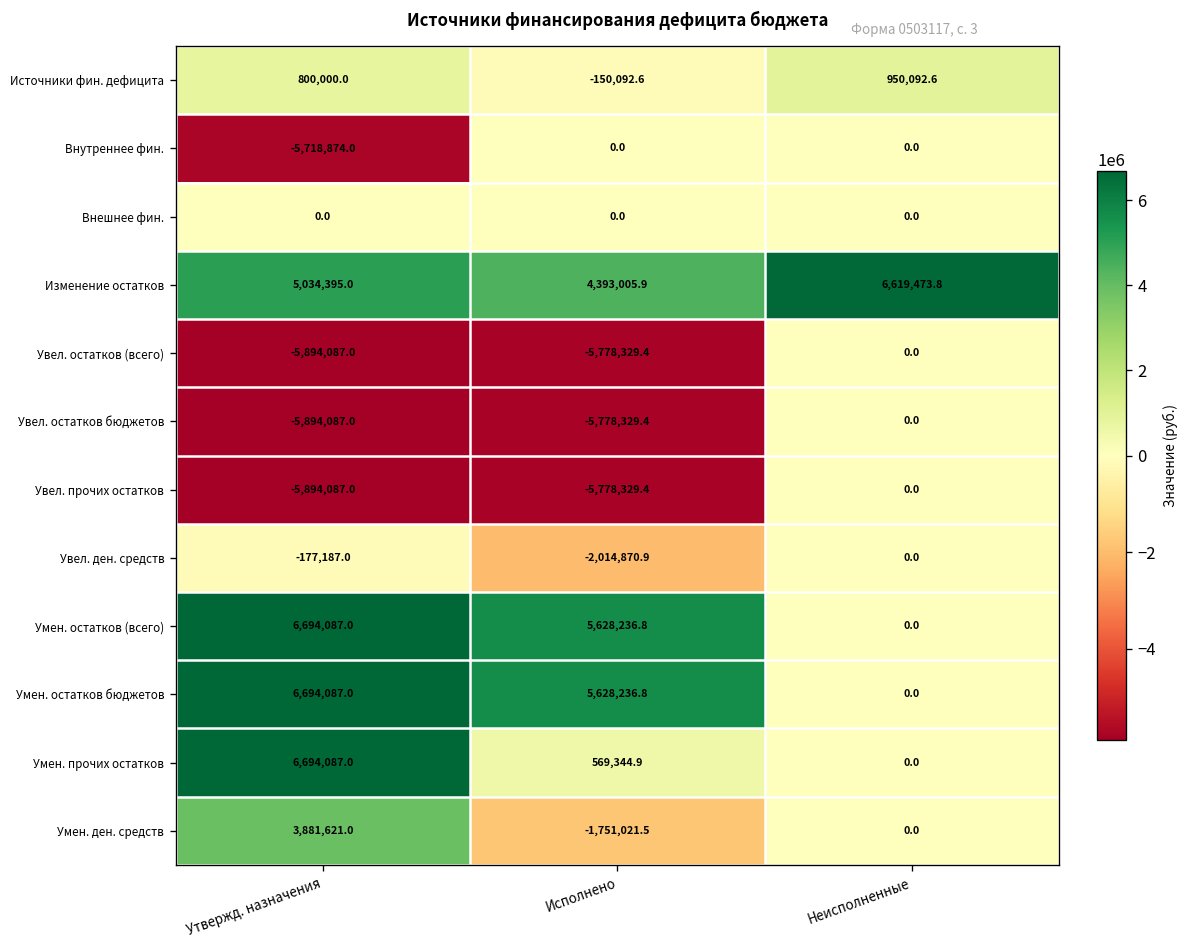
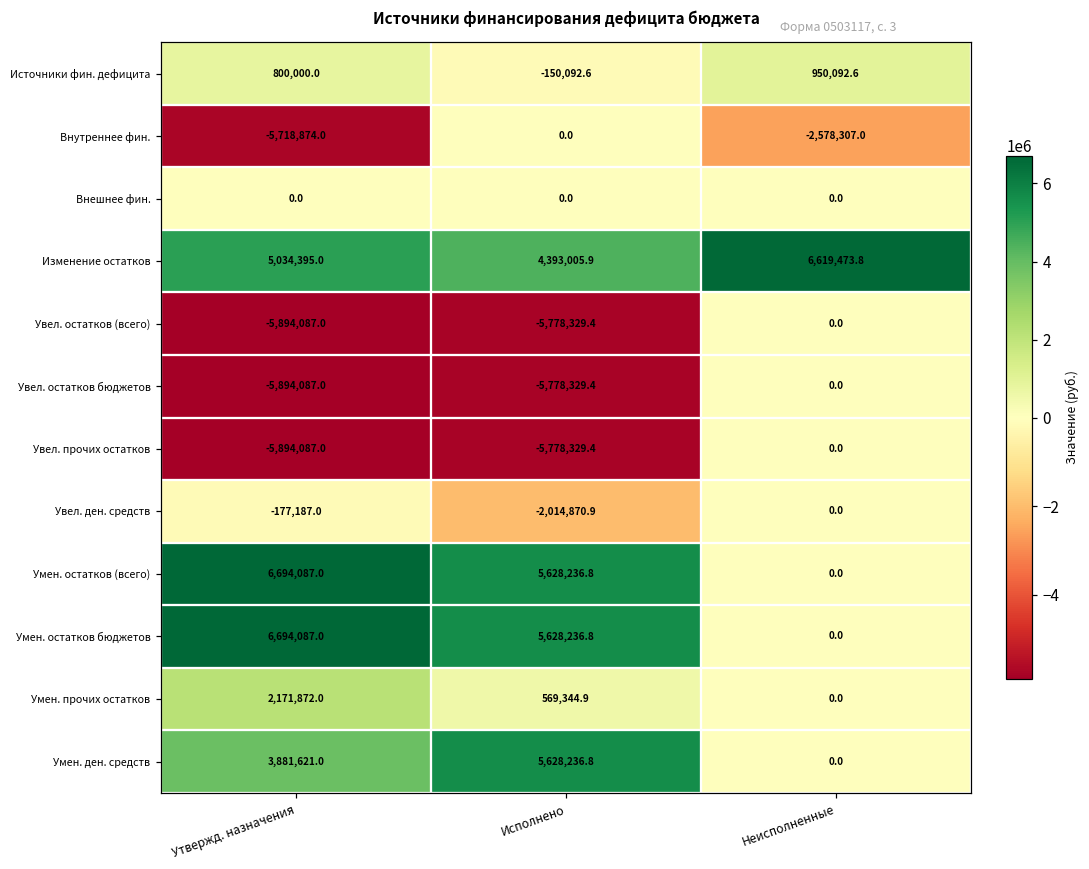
Внутреннее фин., Неисполненные: 0.0 -> -2,578,307.0
Умен. прочих остатков, Утвержд. назначения: 6,694,087.0 -> 2,171,872.0
Умен. ден. средств, Исполнено: -1,751,021.5 -> 5,628,236.8
